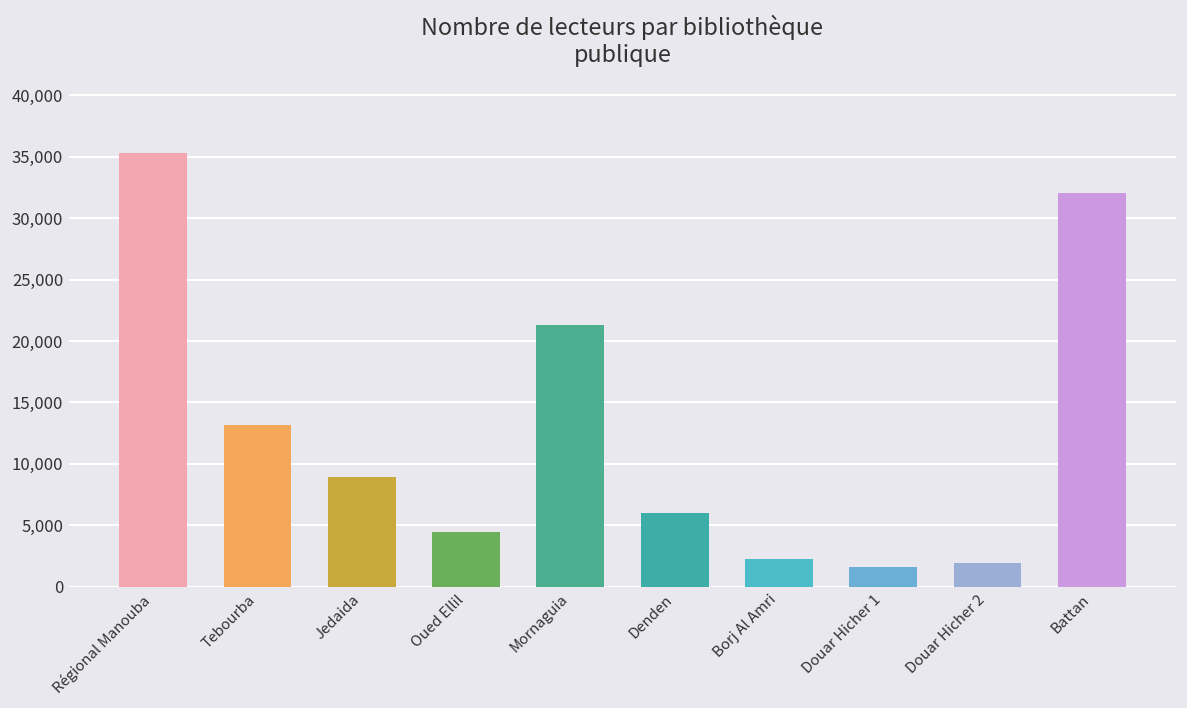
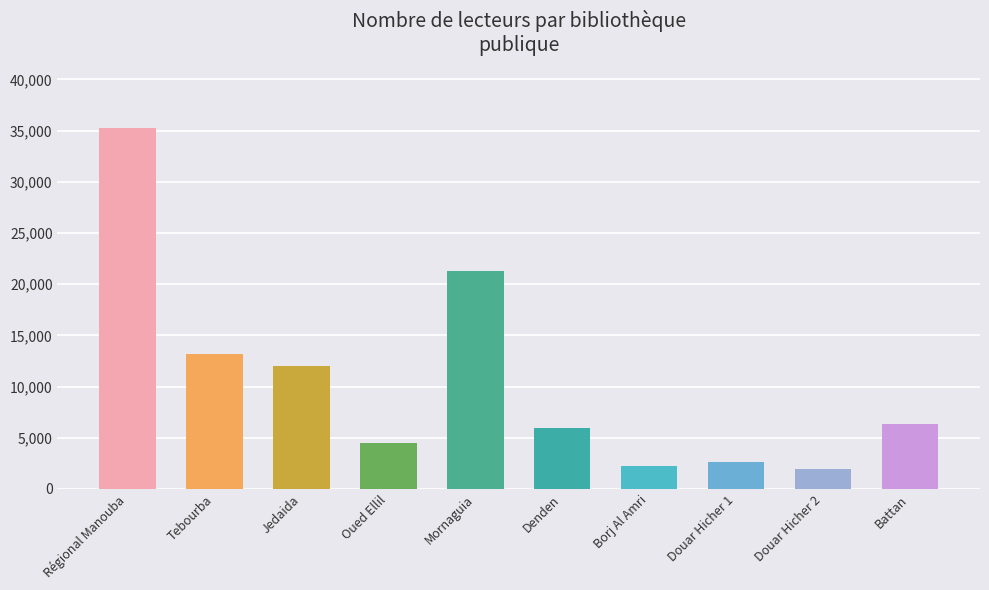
Jedaida: 8,900 -> 12,000
Douar Hicher 1: 1,600 -> 2,700
Battan: 32,000 -> 6,400
